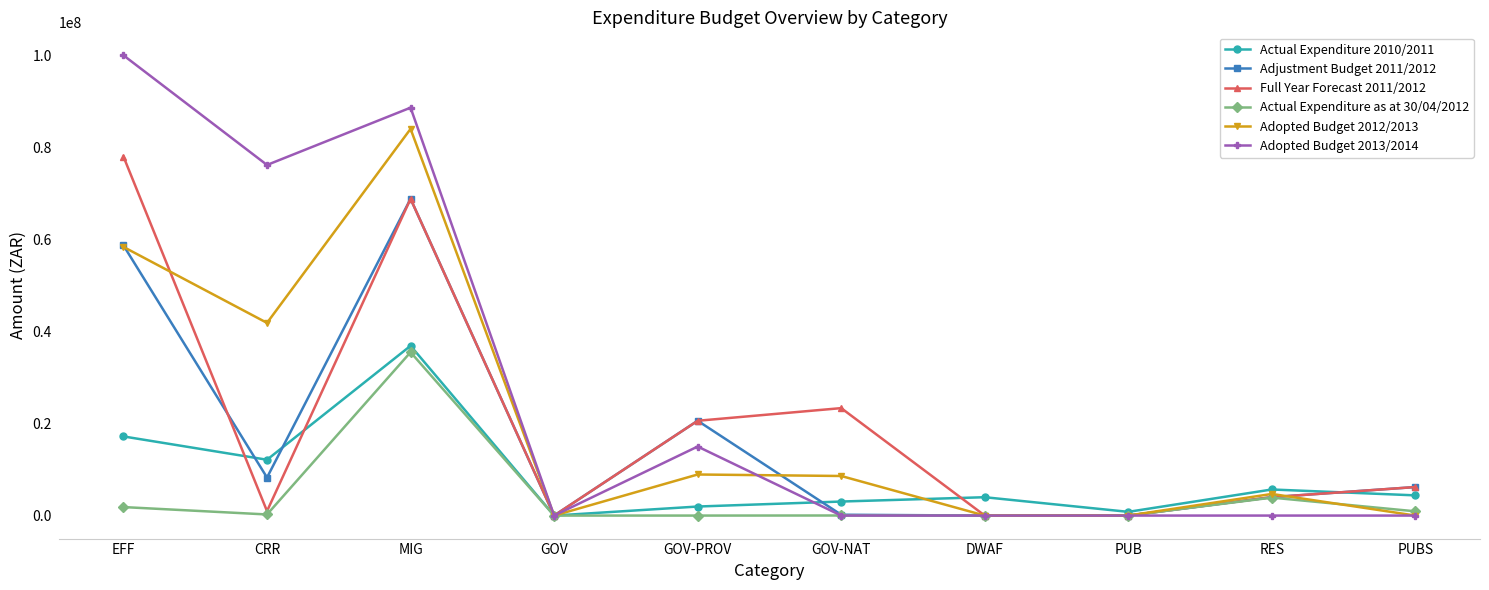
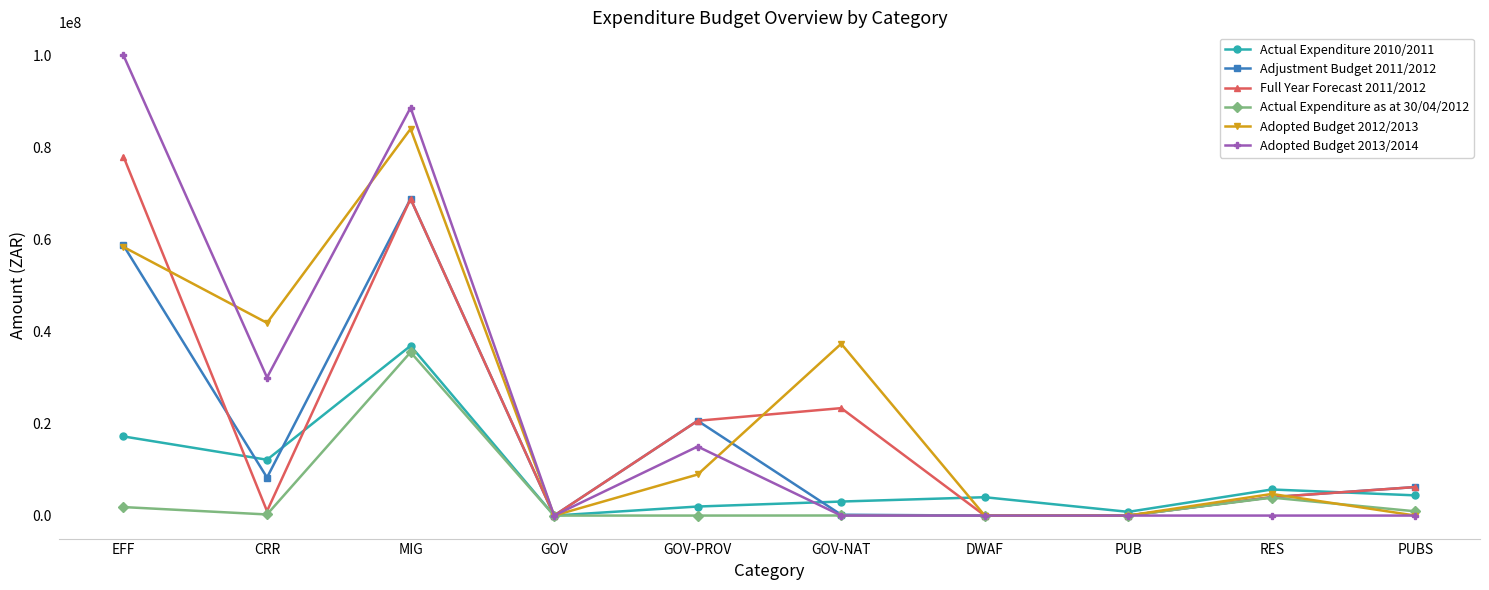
Adopted Budget 2013/2014, CRR: 76000000 -> 30000000
Adopted Budget 2012/2013, GOV-NAT: 9000000 -> 37000000
